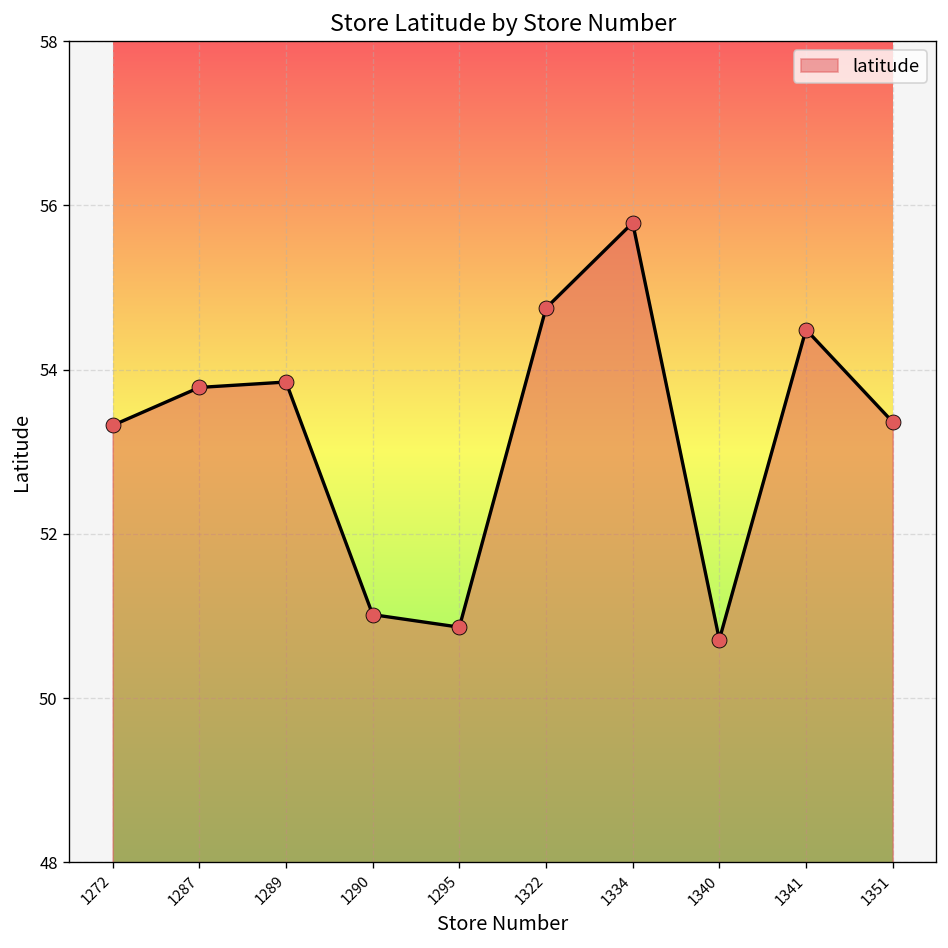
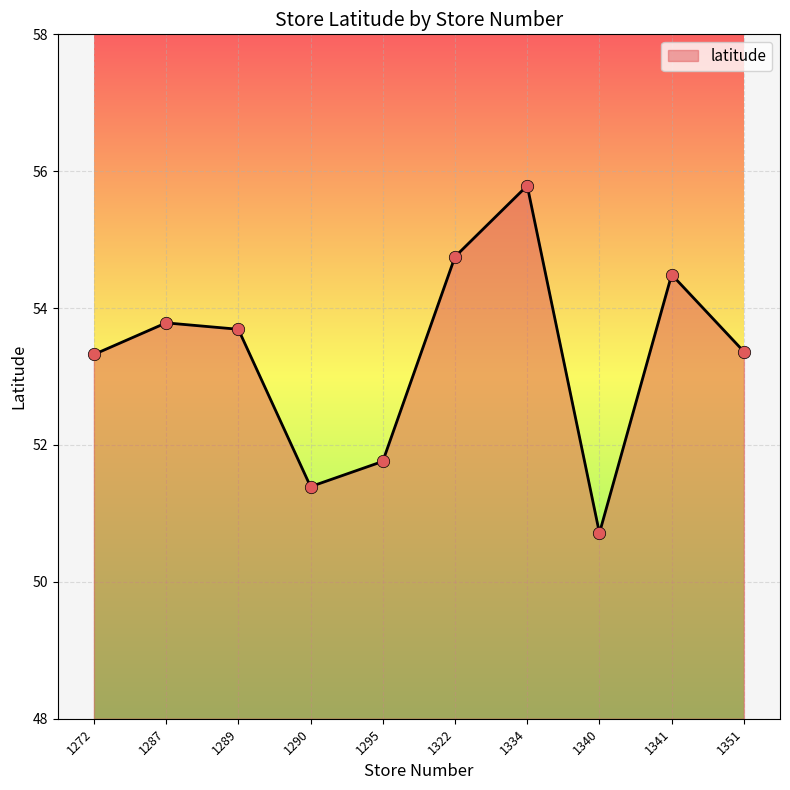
1289: 53.9 -> 53.7
1290: 51.0 -> 51.4
1295: 50.9 -> 51.8
